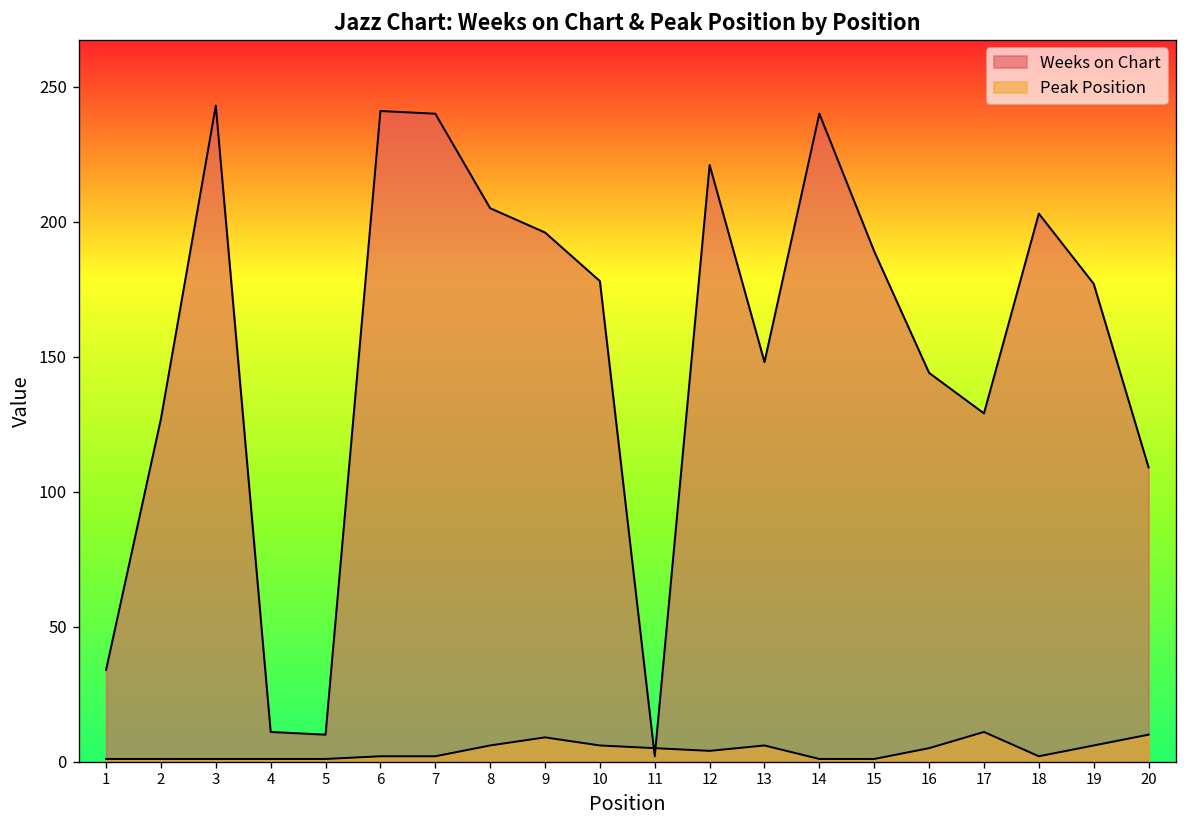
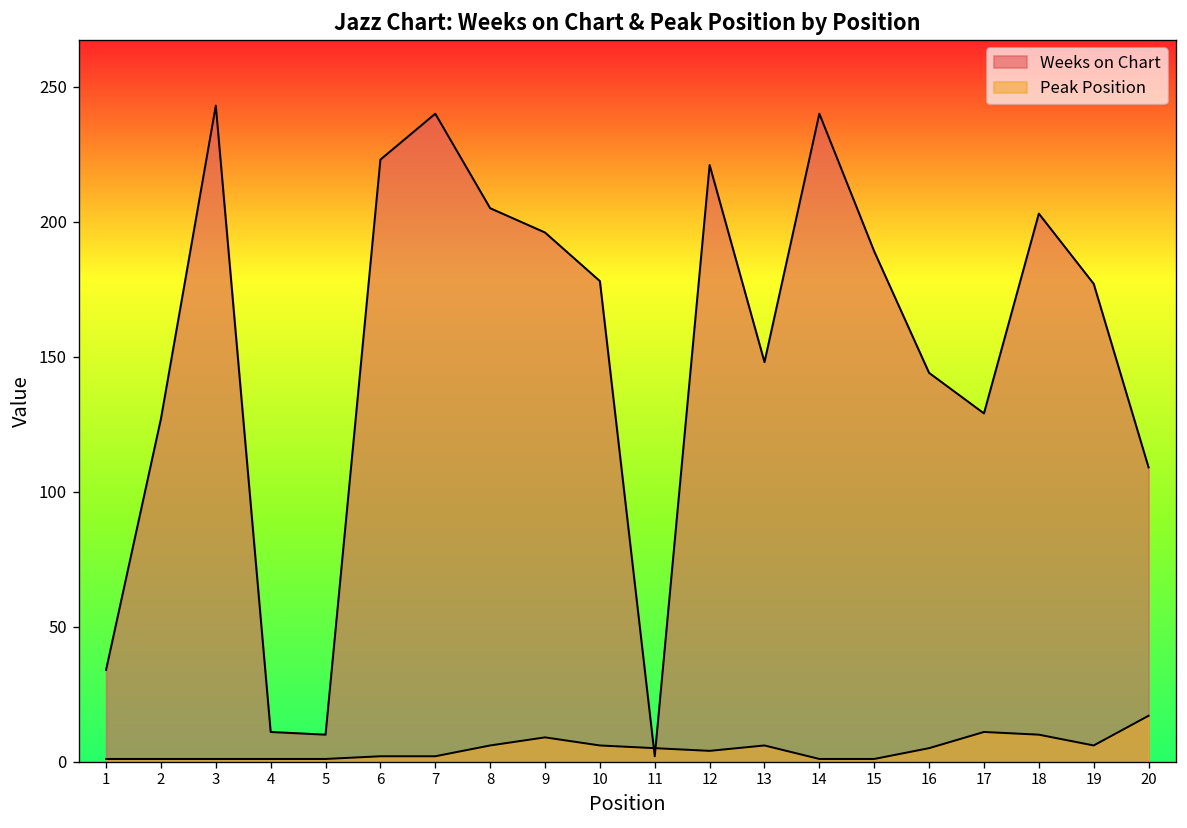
Weeks on Chart, 6: 241 -> 223
Peak Position, 18: 2 -> 10
Peak Position, 20: 10 -> 17
